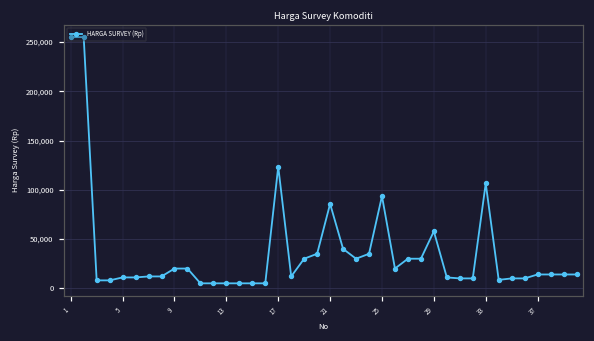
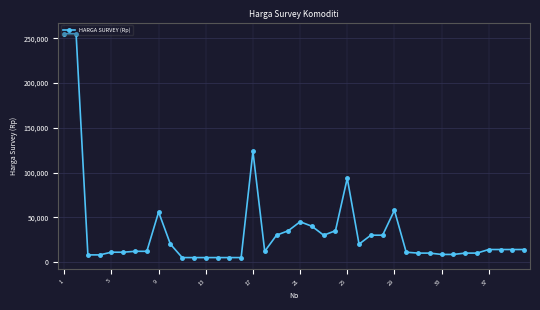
9: 20,000 -> 60,000
21: 90,000 -> 50,000
33: 110,000 -> 10,000
